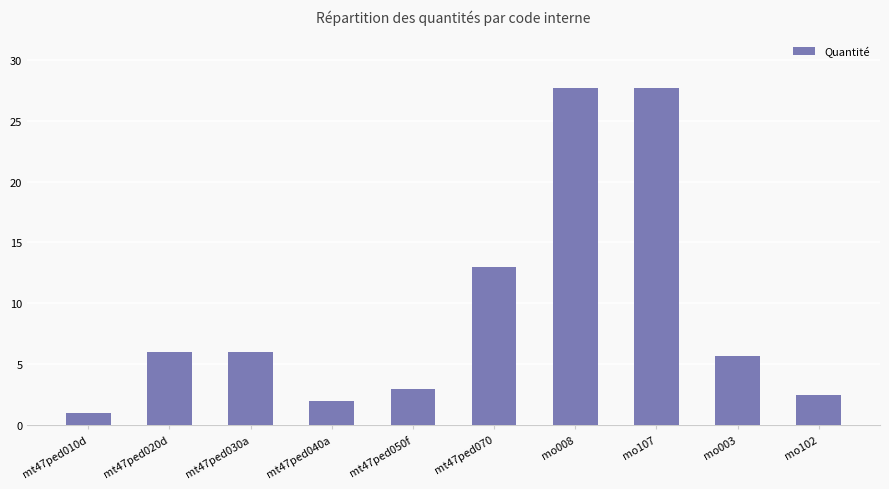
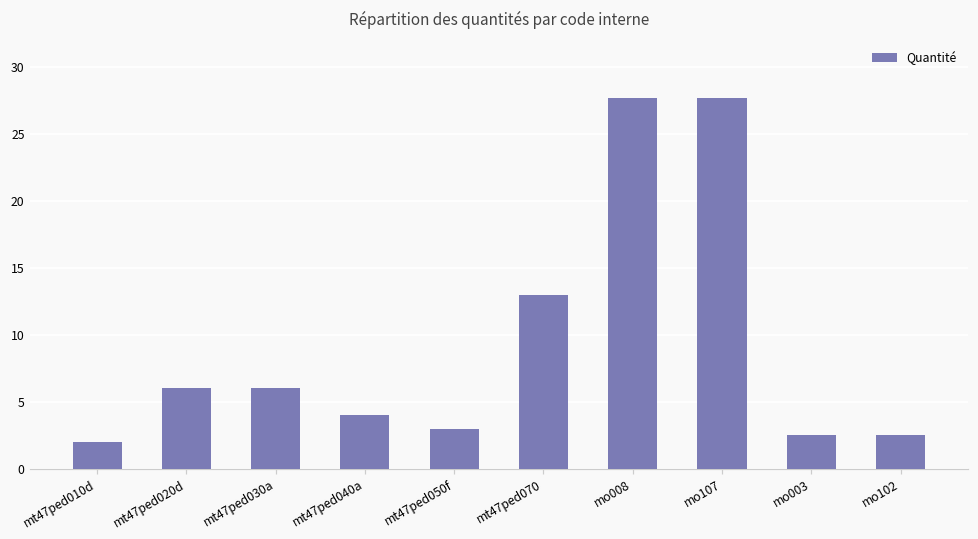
mt47ped010d: 1 -> 2
mt47ped040a: 2 -> 4
mo003: 5.7 -> 2.5
